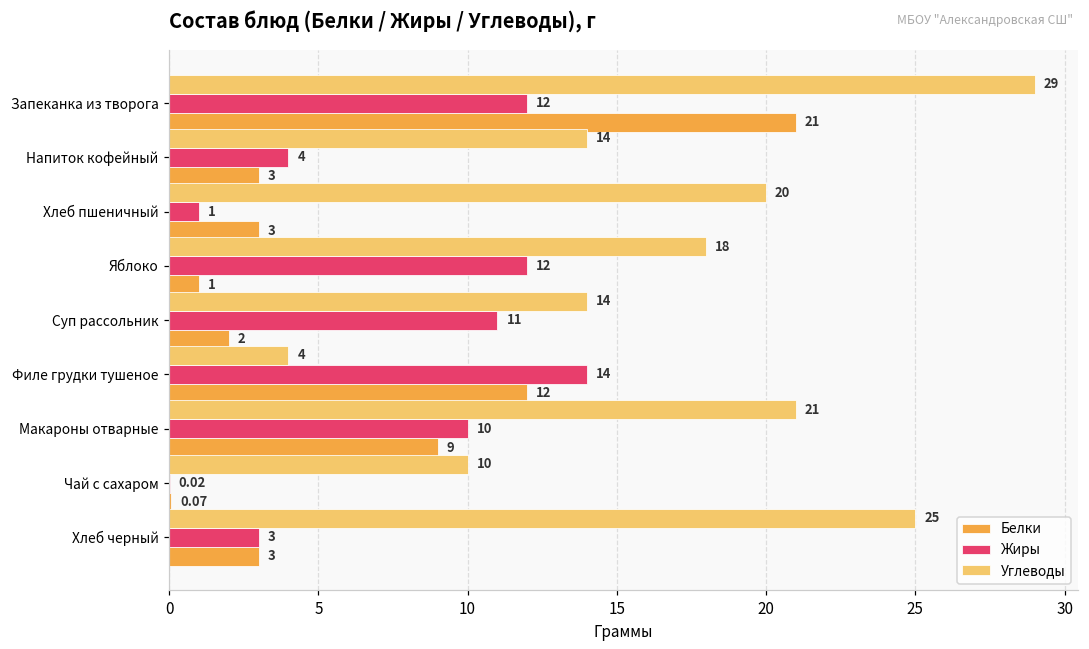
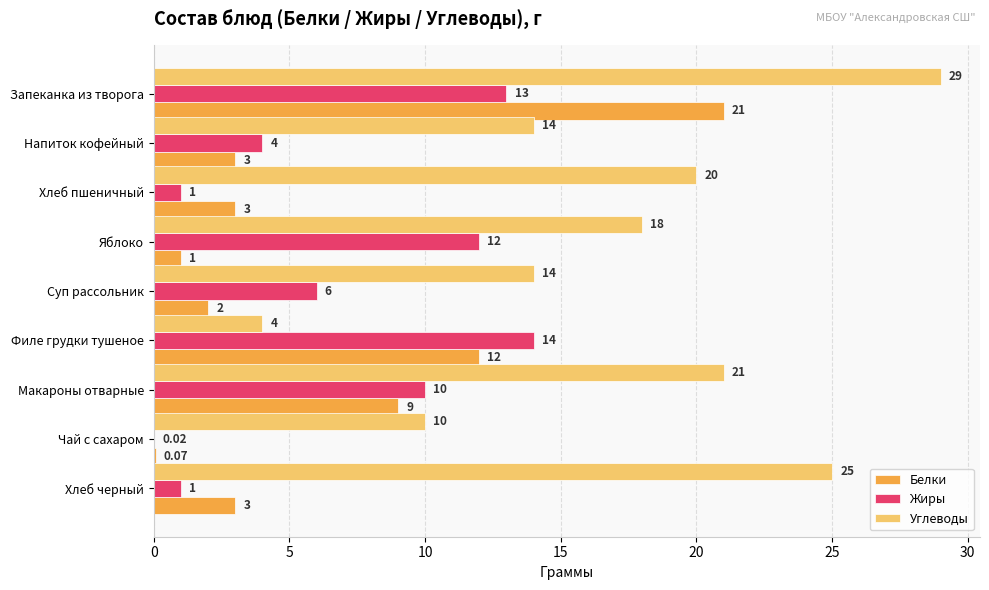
Жиры, Запеканка из творога: 12 -> 13
Жиры, Суп рассольник: 11 -> 6
Жиры, Хлеб черный: 3 -> 1
